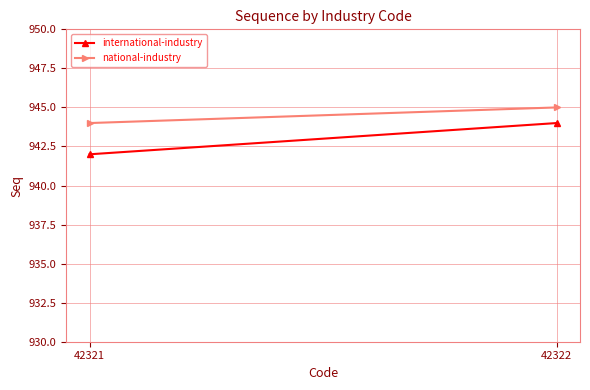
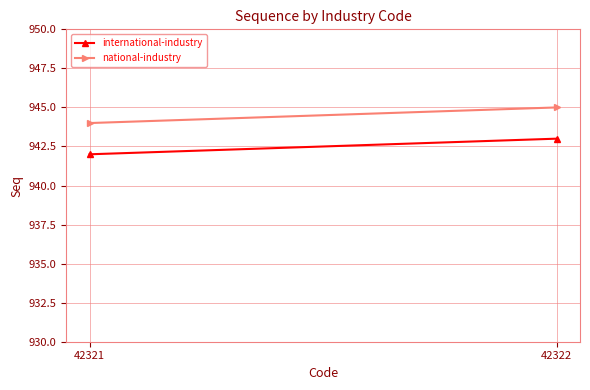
international-industry, 42322: 944 -> 943
